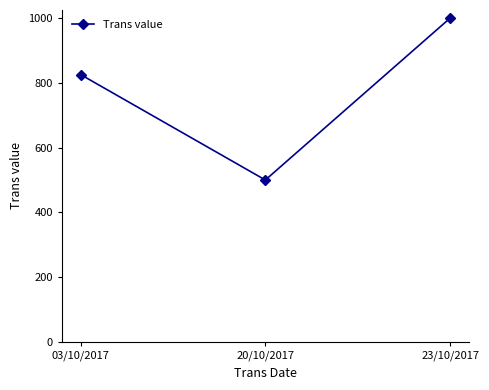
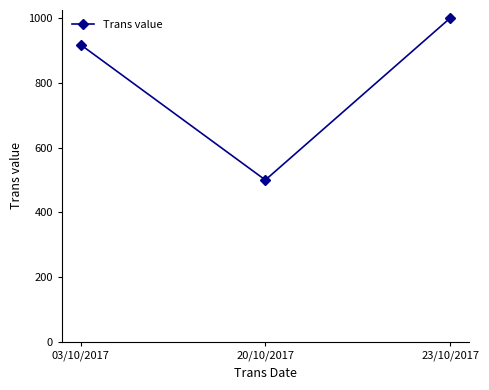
03/10/2017: 830 -> 920
